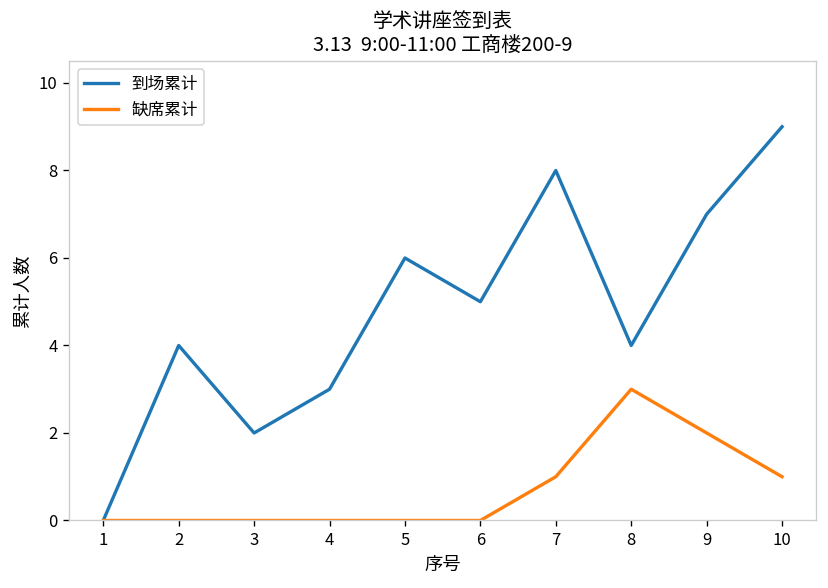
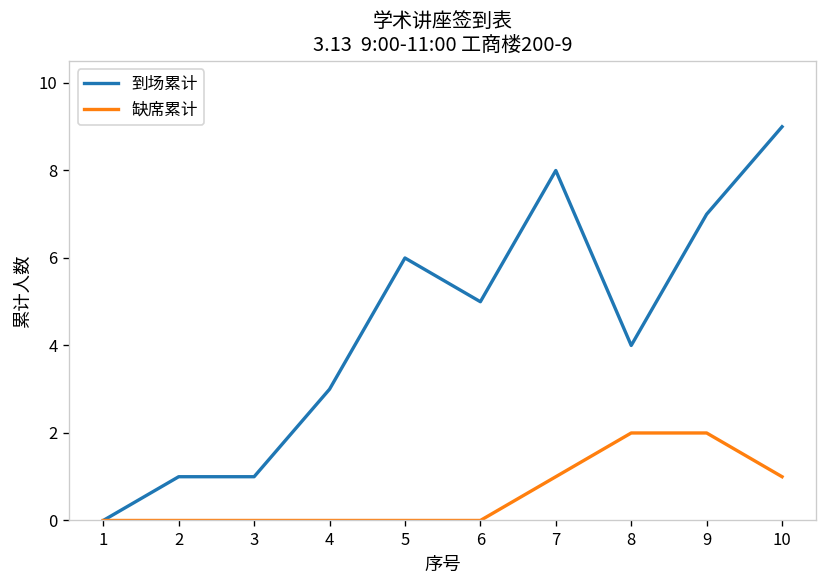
到场累计, 2: 4 -> 1
到场累计, 3: 2 -> 1
缺席累计, 8: 3 -> 2
